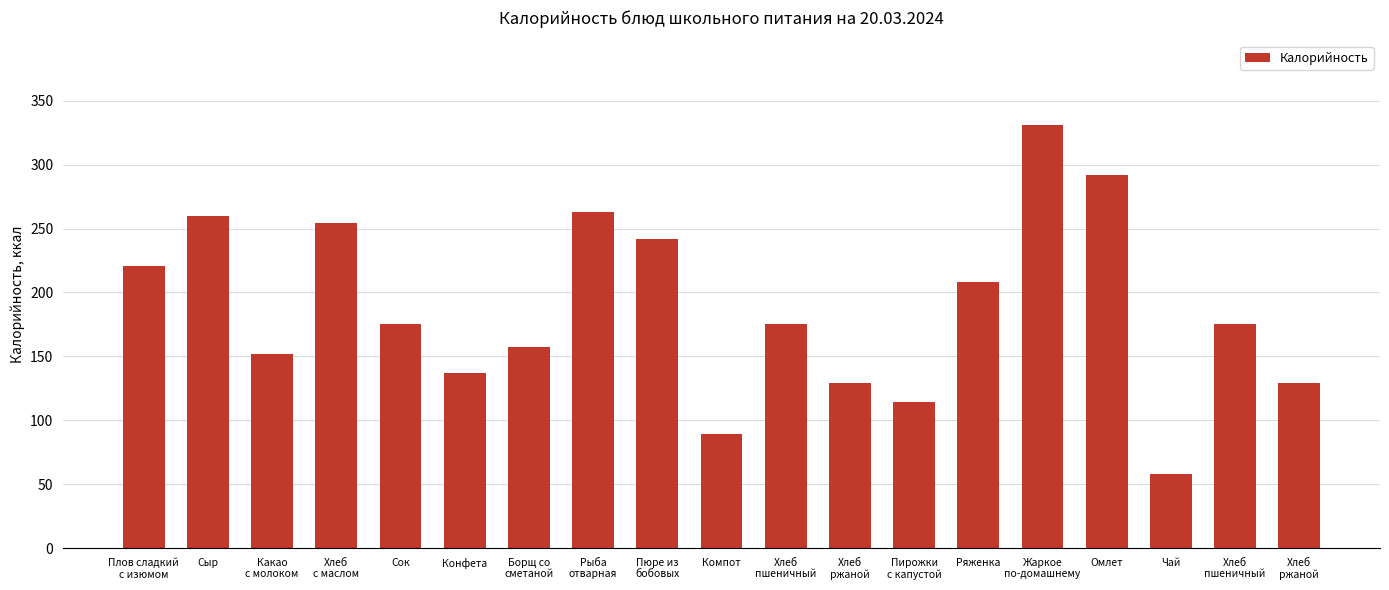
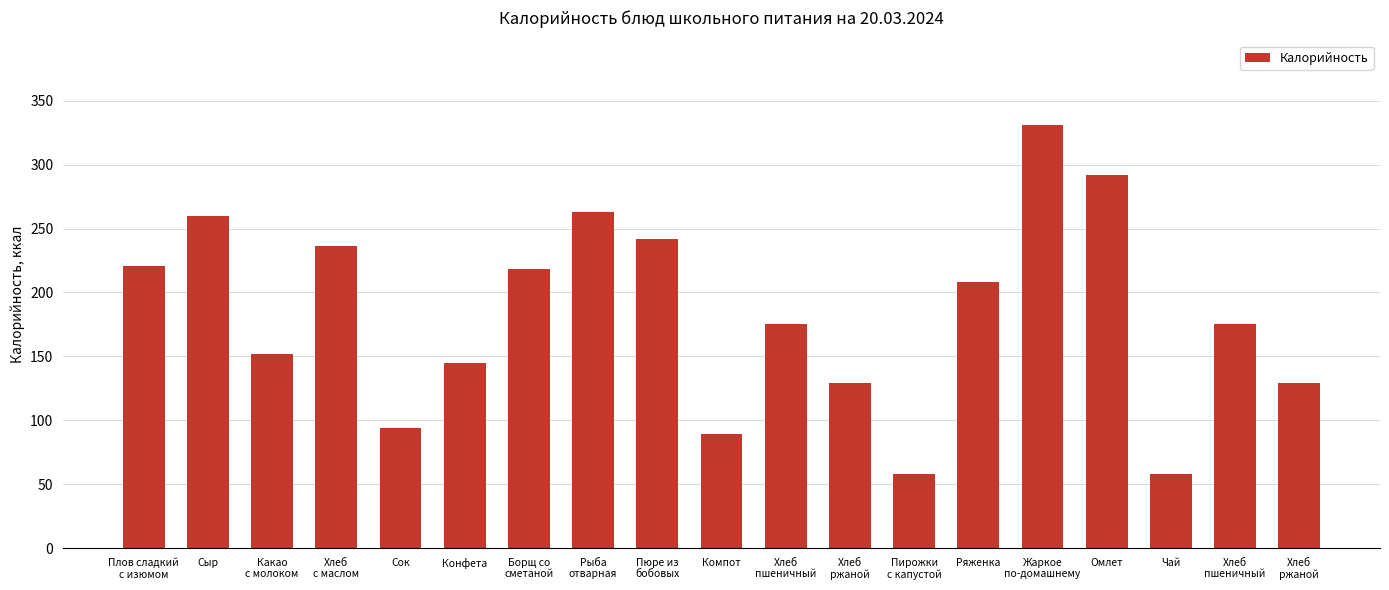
Хлеб с маслом: 254 -> 236
Сок: 175 -> 94
Конфета: 137 -> 145
Борщ со сметаной: 157 -> 218
Пирожки с капустой: 114 -> 58
